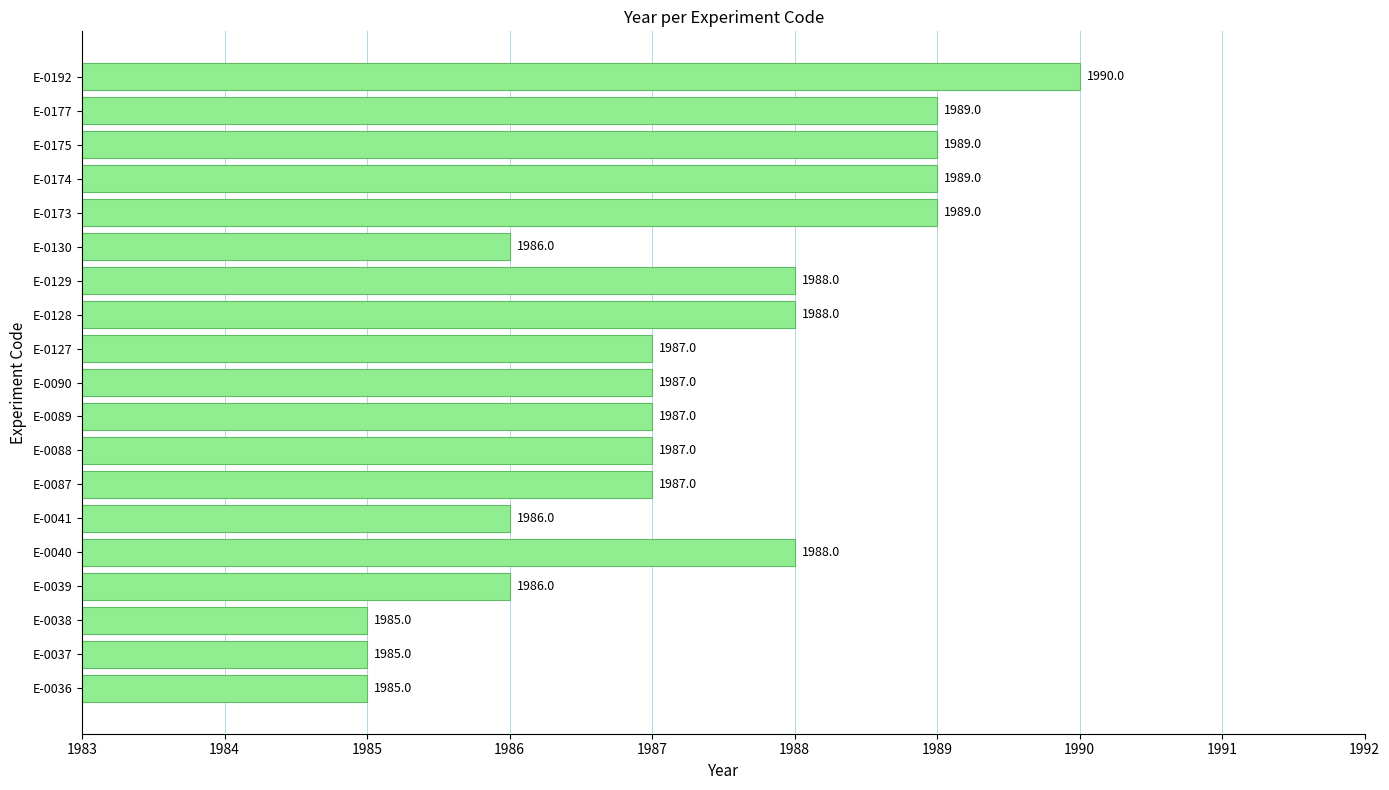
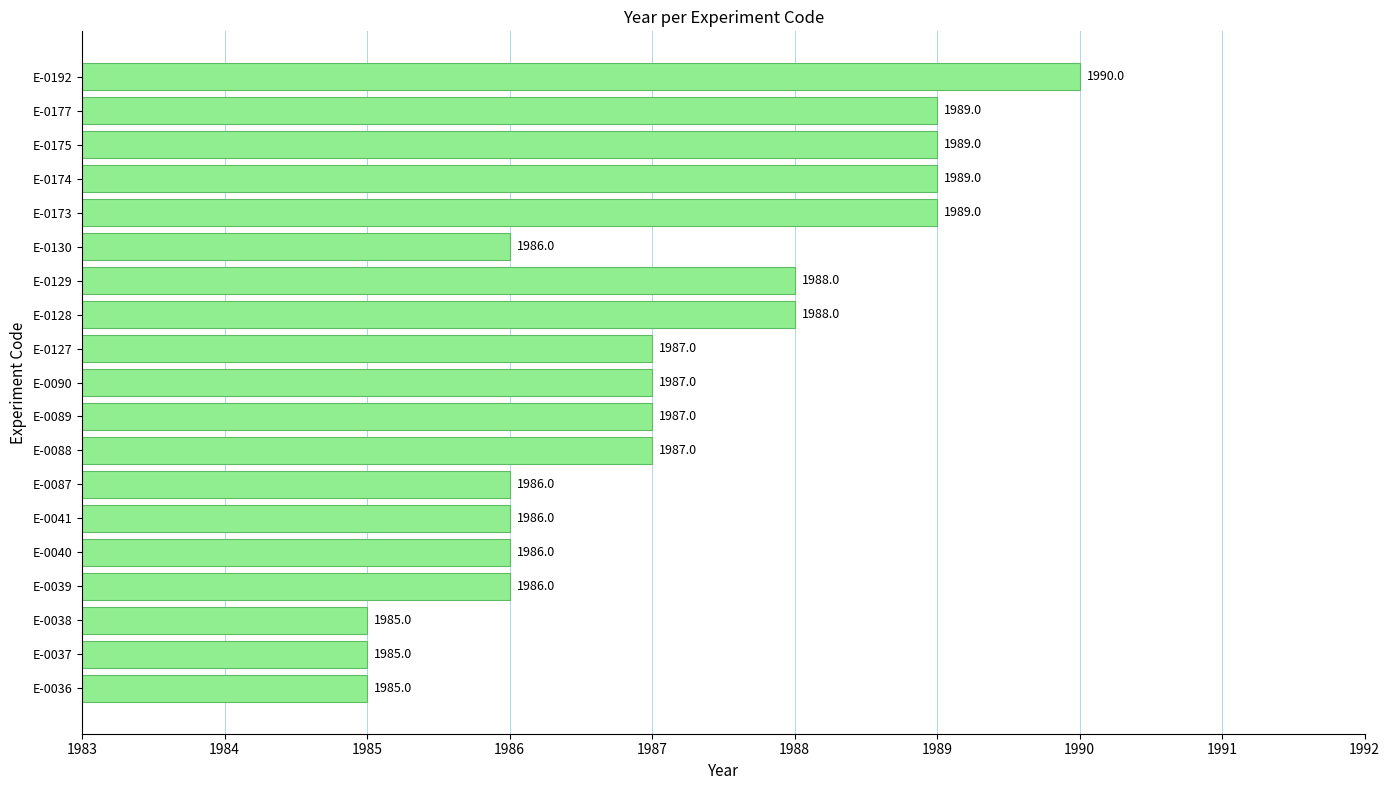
E-0087: 1987.0 -> 1986.0
E-0040: 1988.0 -> 1986.0
